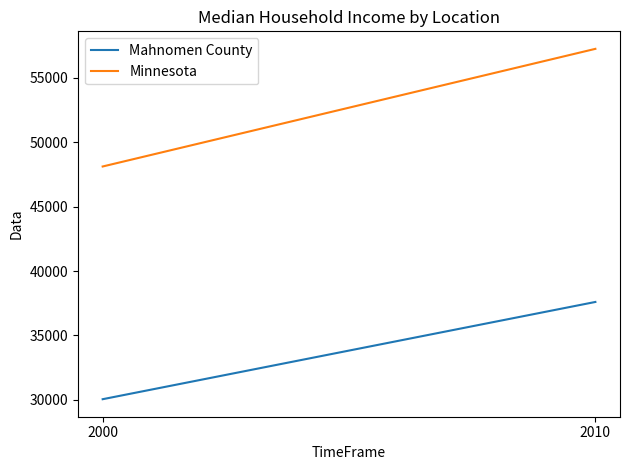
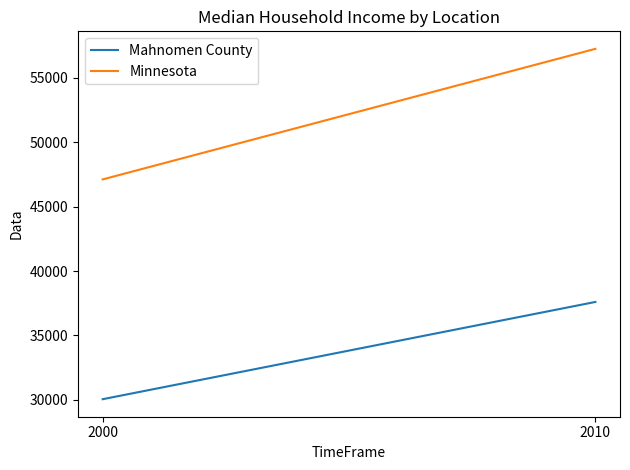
Minnesota, 2000: 48100 -> 47100
